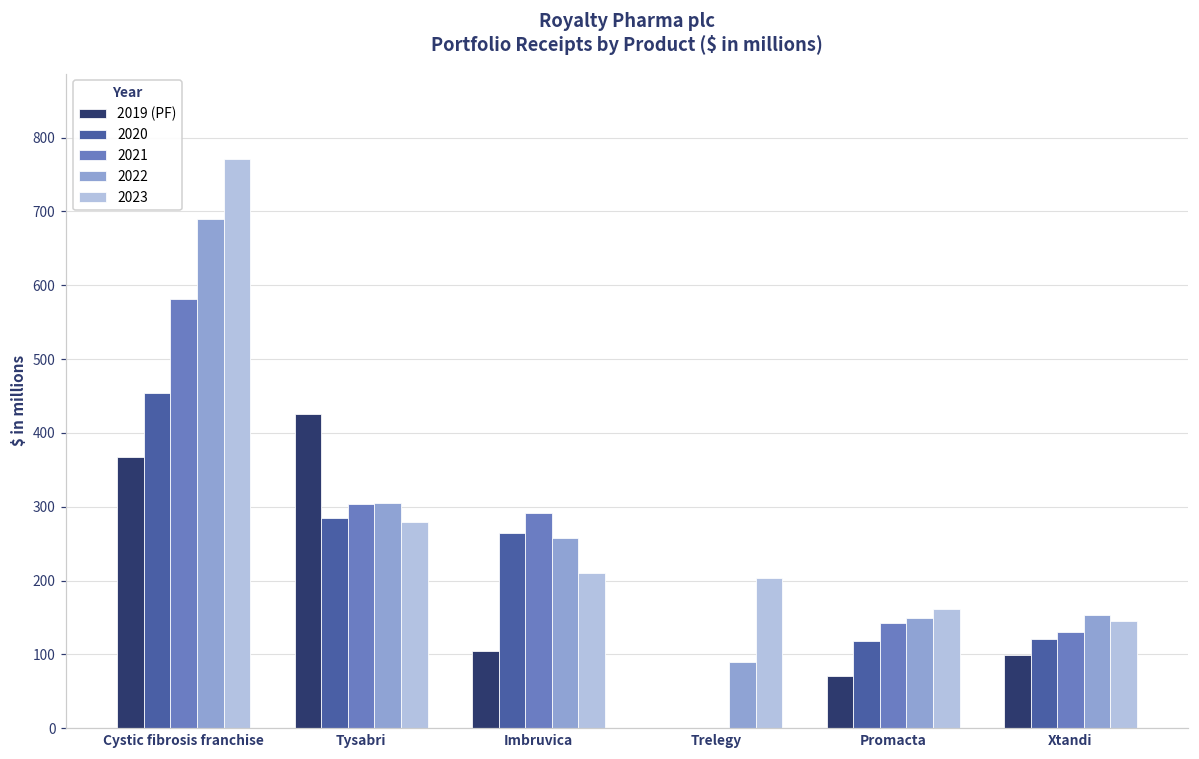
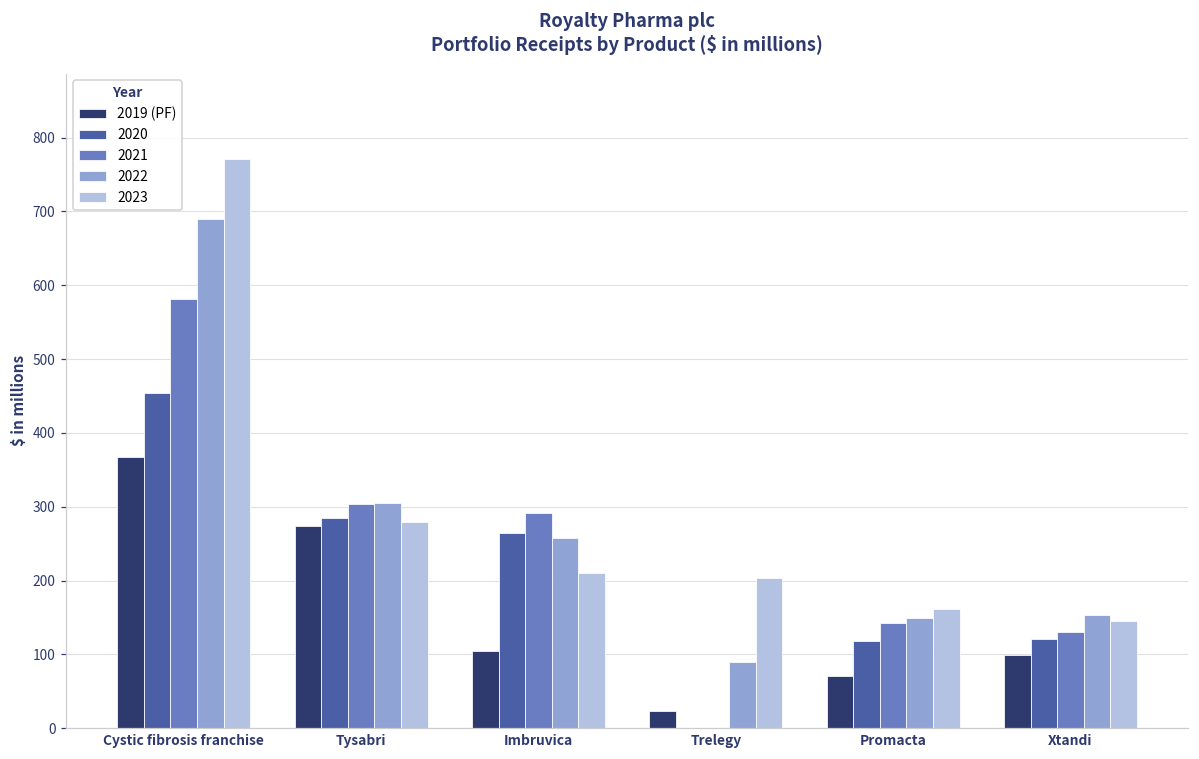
2019 (PF), Tysabri: 430 -> 270
2019 (PF), Trelegy: 0 -> 20
